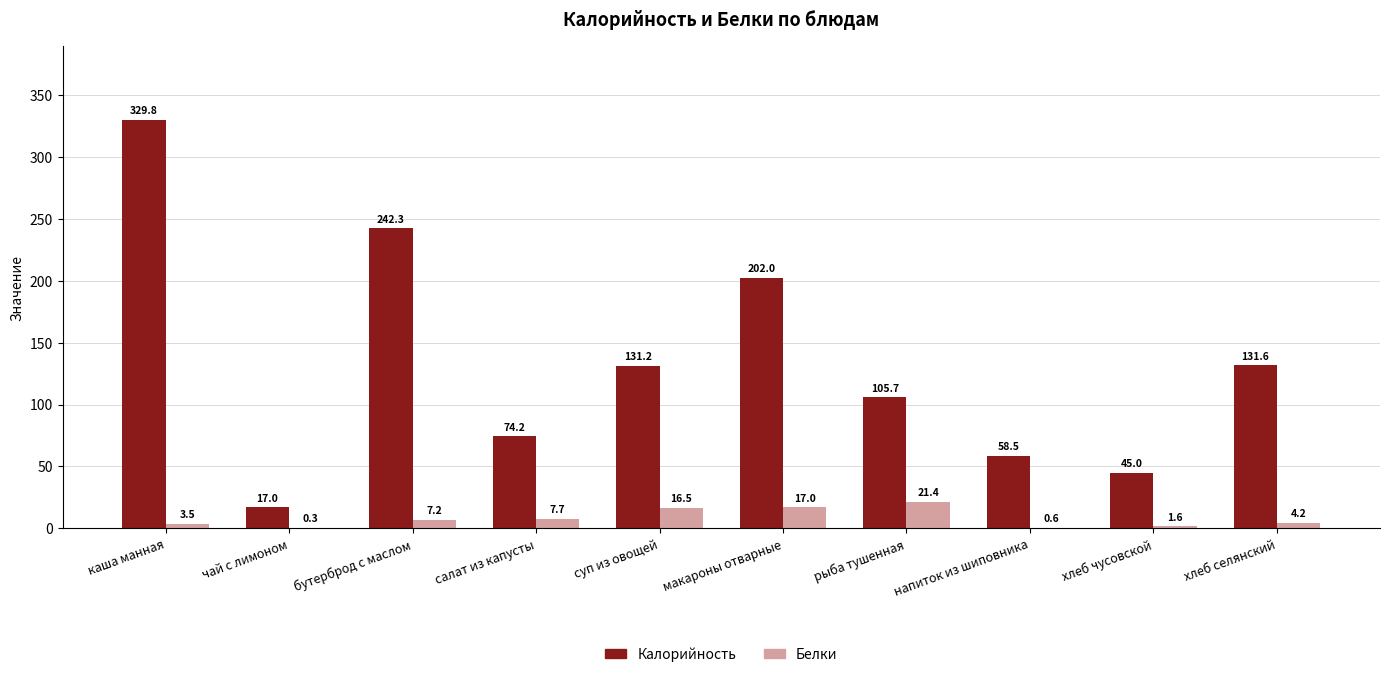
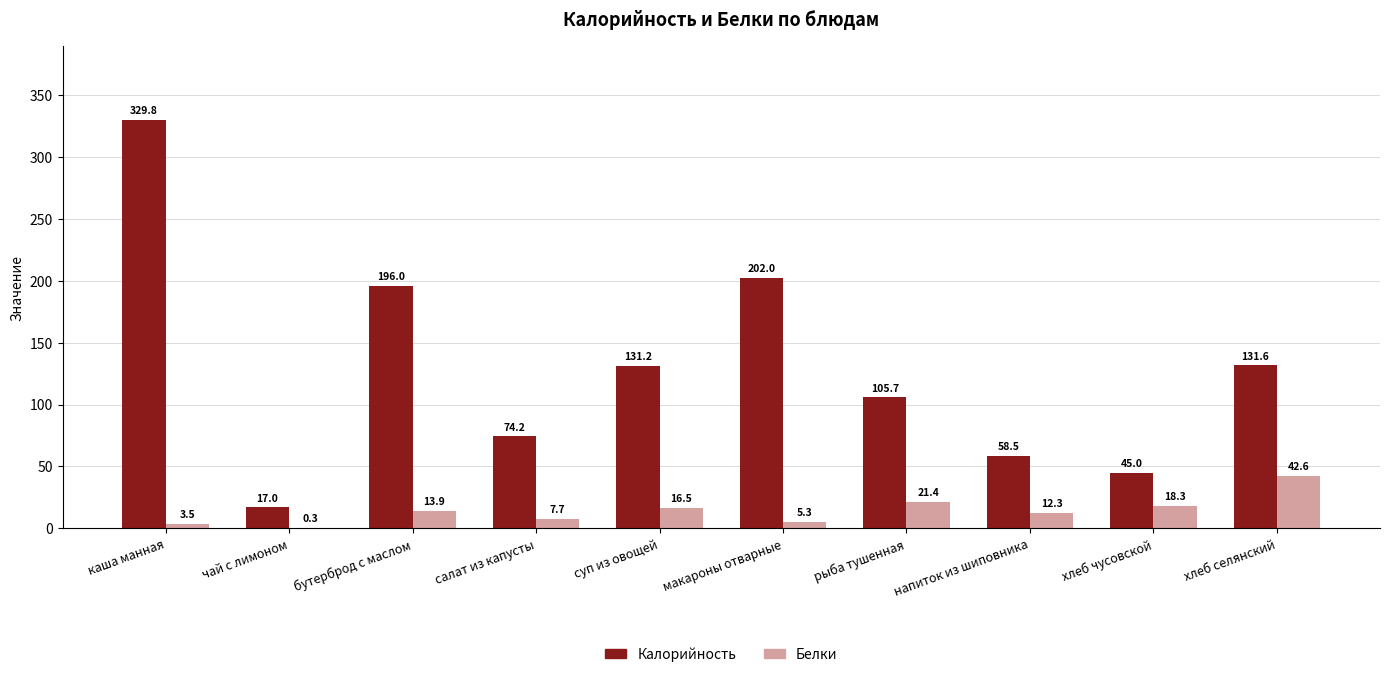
Калорийность, бутерброд с маслом: 242.3 -> 196.0
Белки, бутерброд с маслом: 7.2 -> 13.9
Белки, макароны отварные: 17.0 -> 5.3
Белки, напиток из шиповника: 0.6 -> 12.3
Белки, хлеб чусовской: 1.6 -> 18.3
Белки, хлеб селянский: 4.2 -> 42.6
